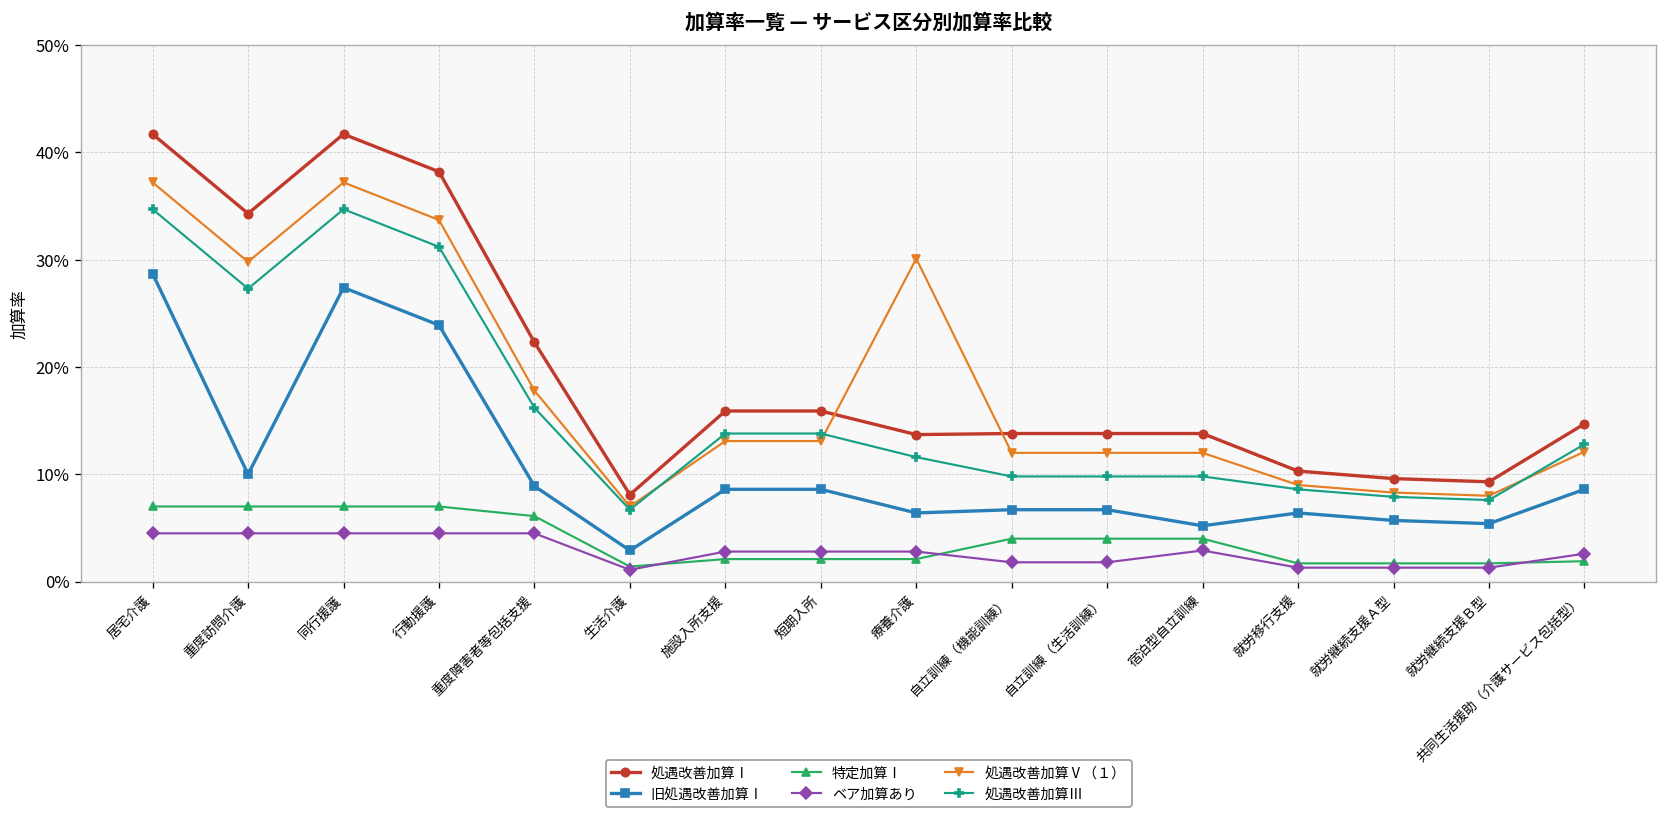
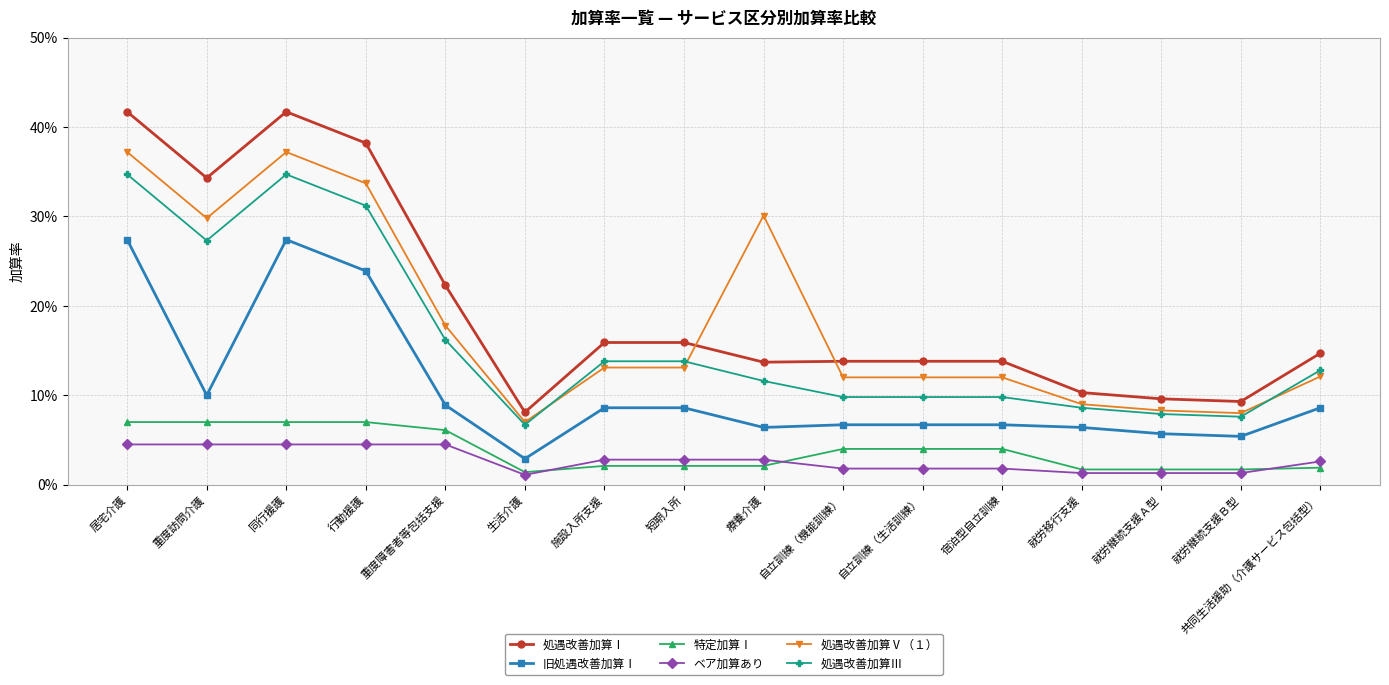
旧処遇改善加算Ⅰ, 居宅介護: 29% -> 27%
旧処遇改善加算Ⅰ, 宿泊型自立訓練: 5% -> 7%
ベア加算あり, 宿泊型自立訓練: 3% -> 2%
